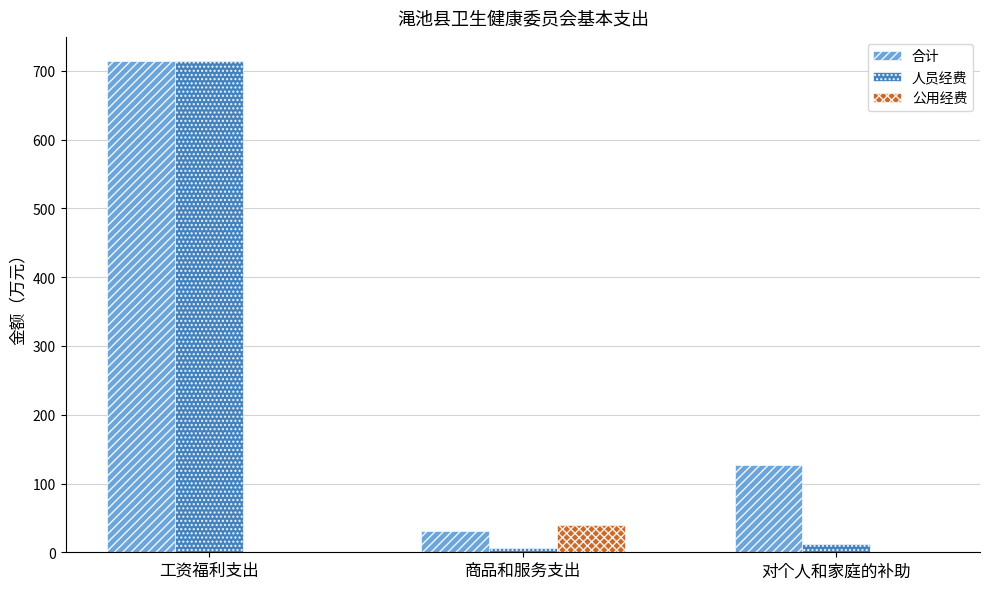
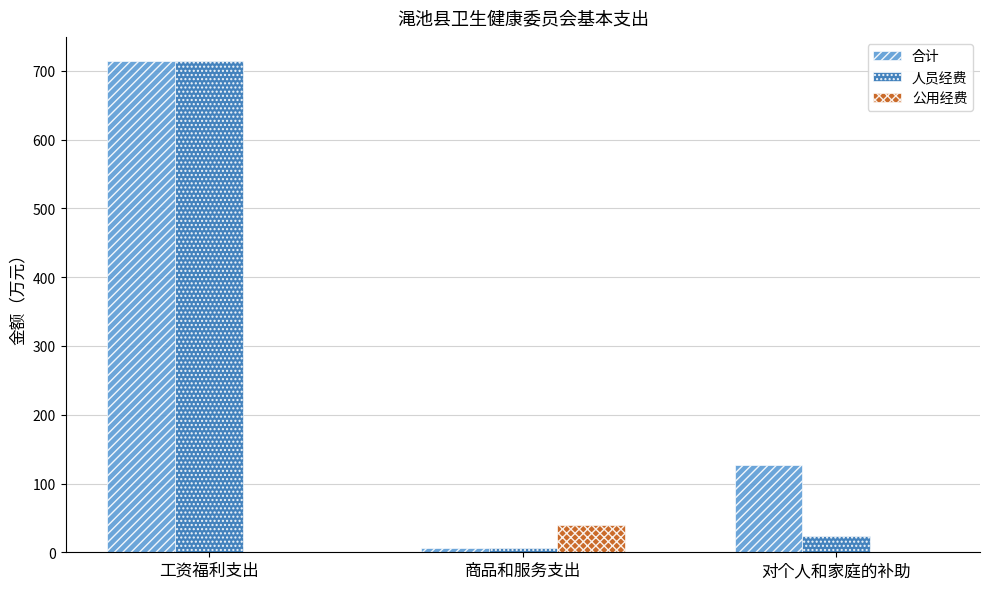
合计, 商品和服务支出: 30 -> 10
人员经费, 对个人和家庭的补助: 10 -> 20
